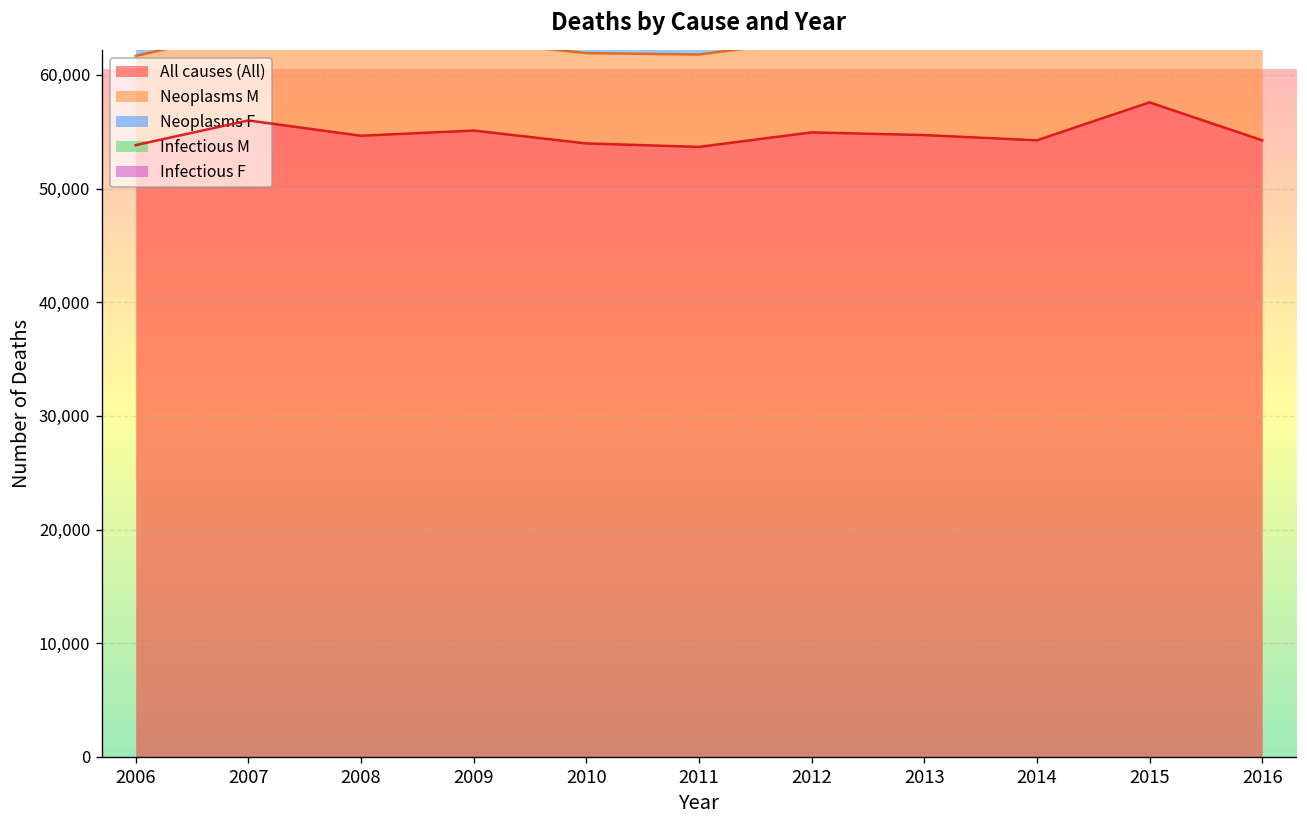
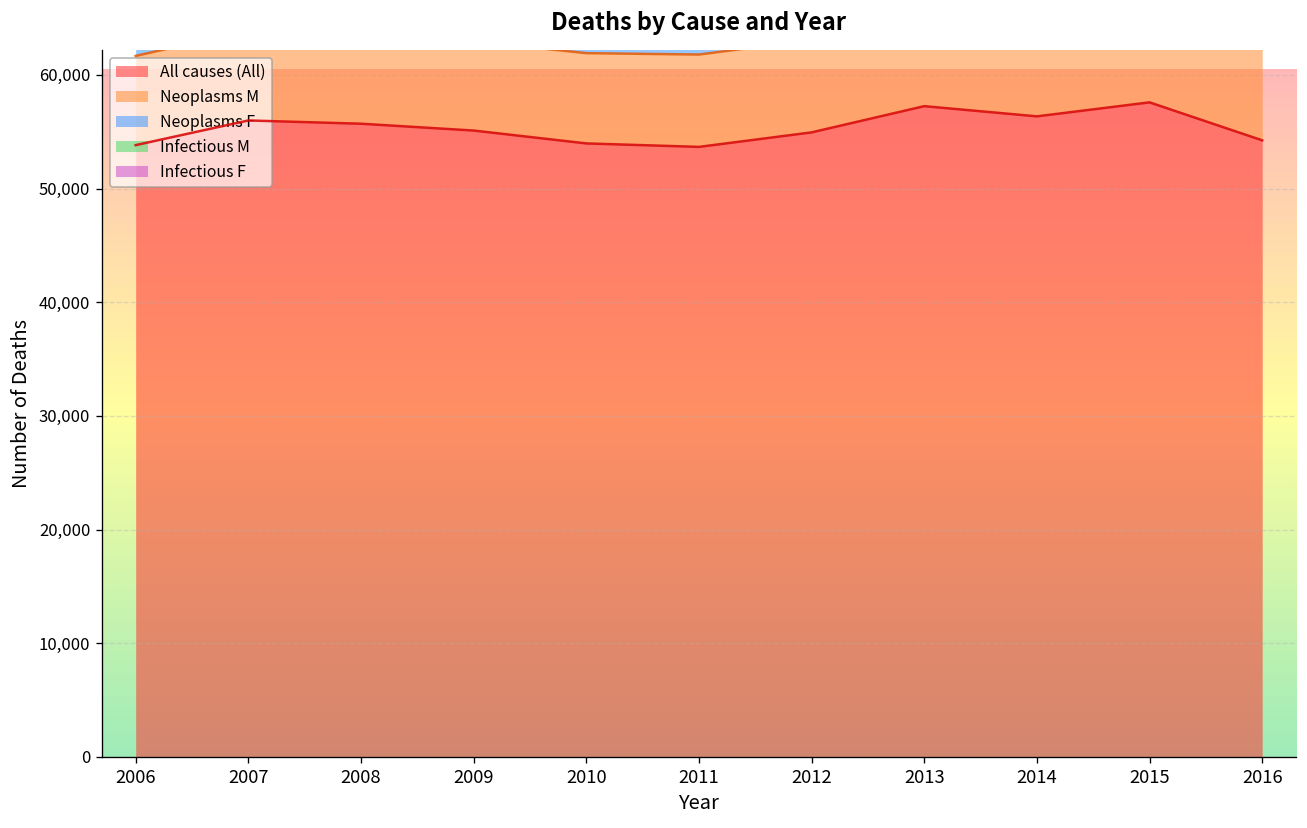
All causes (All), 2008: 55,000 -> 56,000
All causes (All), 2013: 55,000 -> 57,000
All causes (All), 2014: 54,000 -> 56,000
